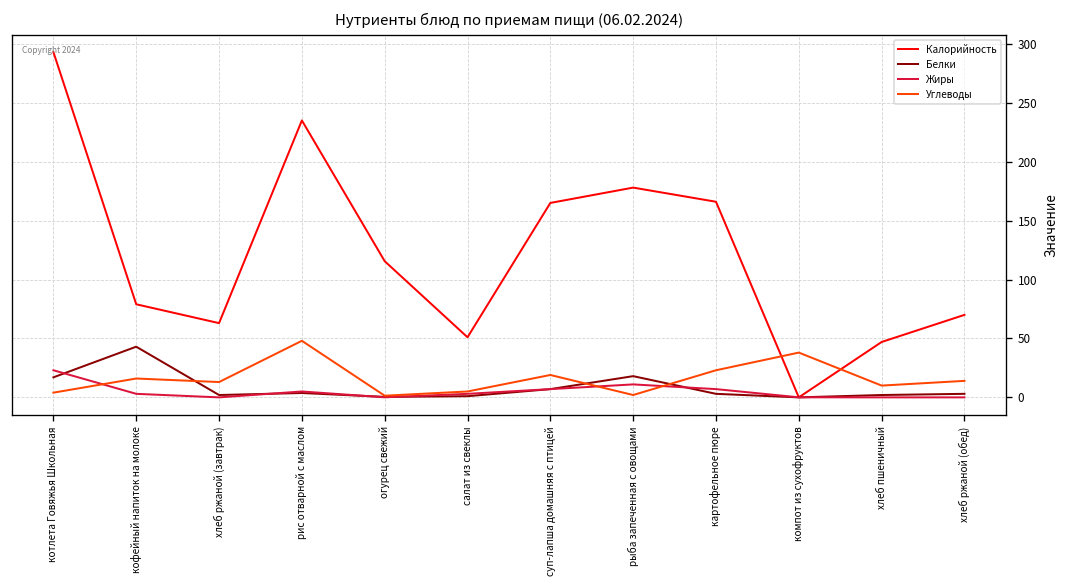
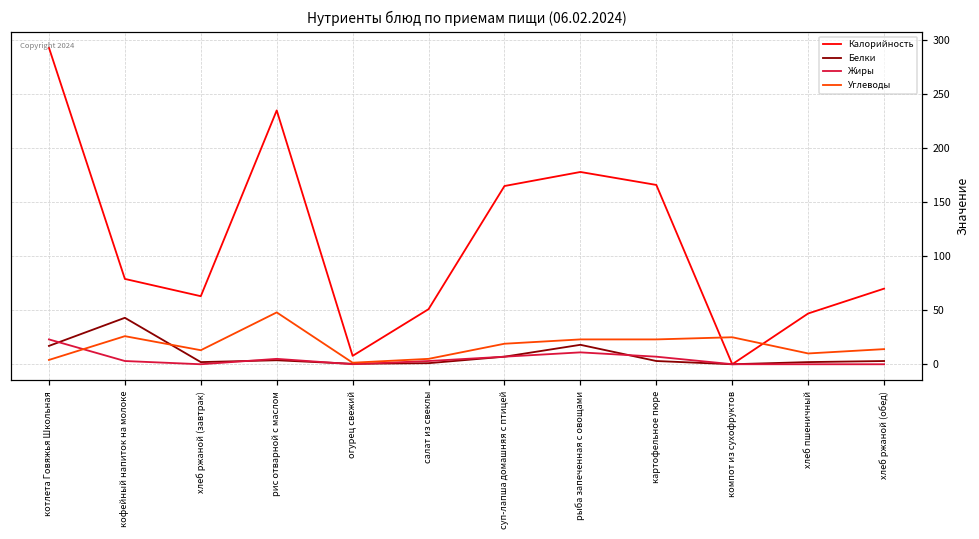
Углеводы, кофейный напиток на молоке: 20 -> 30
Калорийность, огурец свежий: 120 -> 10
Углеводы, рыба запеченная с овощами: 0 -> 20
Углеводы, компот из сухофруктов: 40 -> 30
